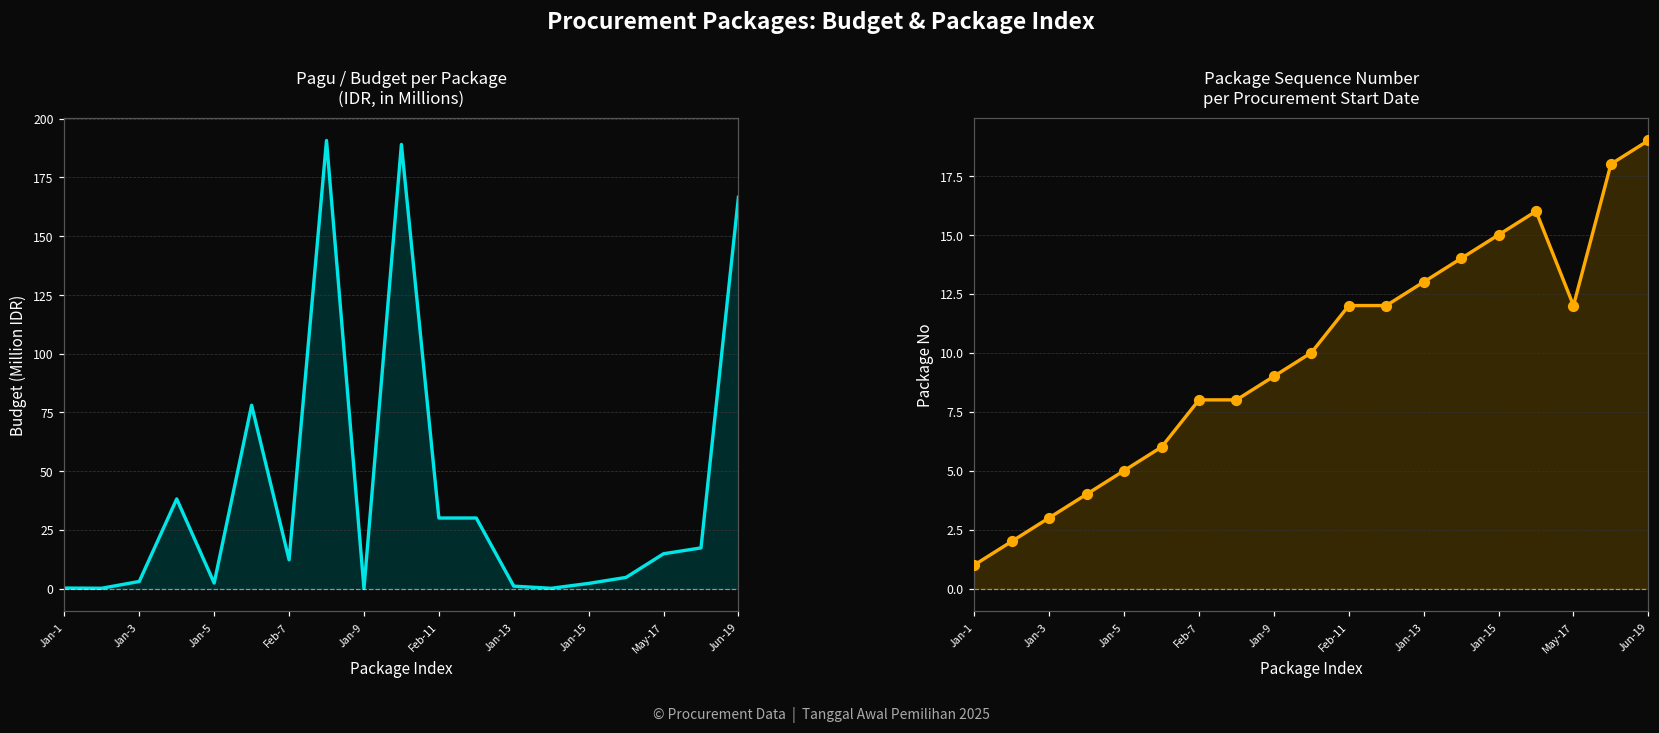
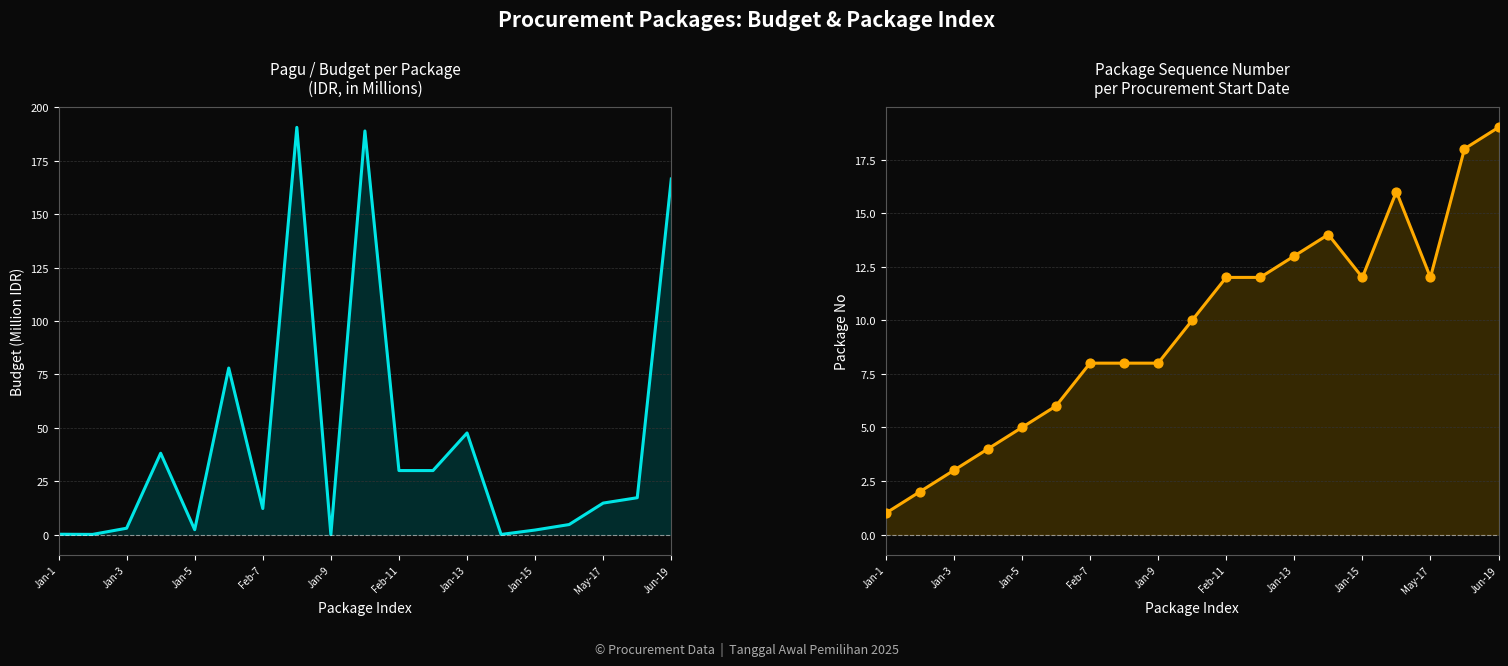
Pagu / Budget per Package (IDR, in Millions), Jan-13: 1 -> 48
Package Sequence Number per Procurement Start Date, Jan-9: 9 -> 8
Package Sequence Number per Procurement Start Date, Jan-15: 15 -> 12
